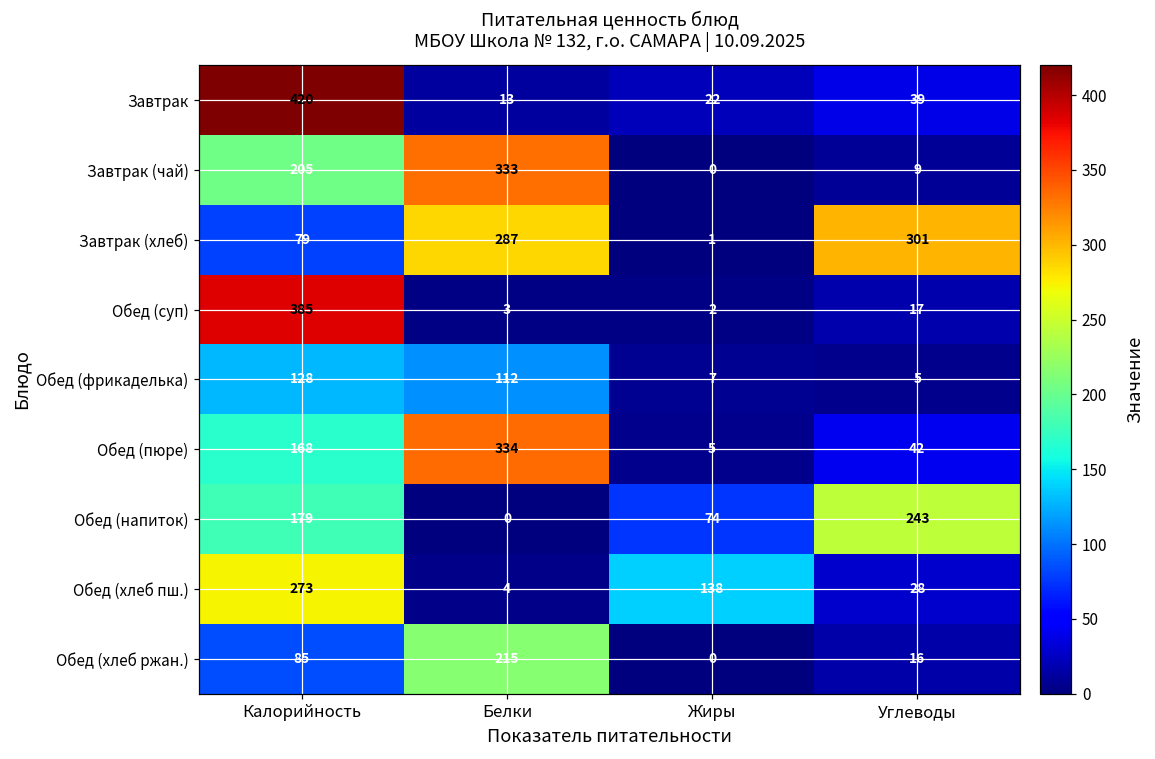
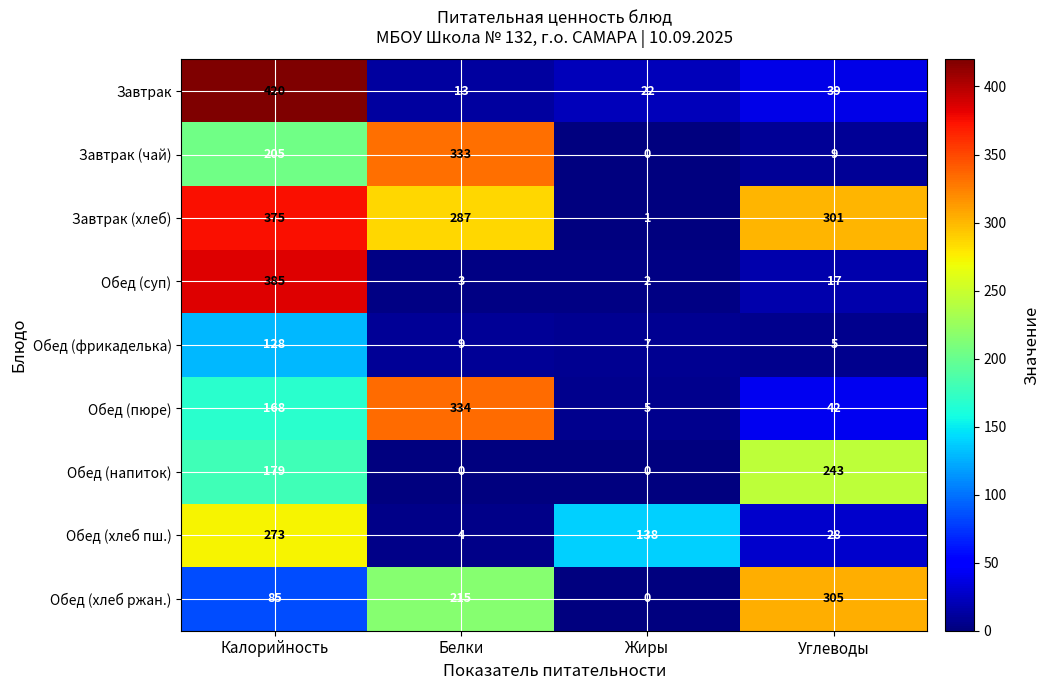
Завтрак (хлеб), Калорийность: 79 -> 375
Обед (фрикаделька), Белки: 112 -> 9
Обед (напиток), Жиры: 74 -> 0
Обед (хлеб ржан.), Углеводы: 16 -> 305
